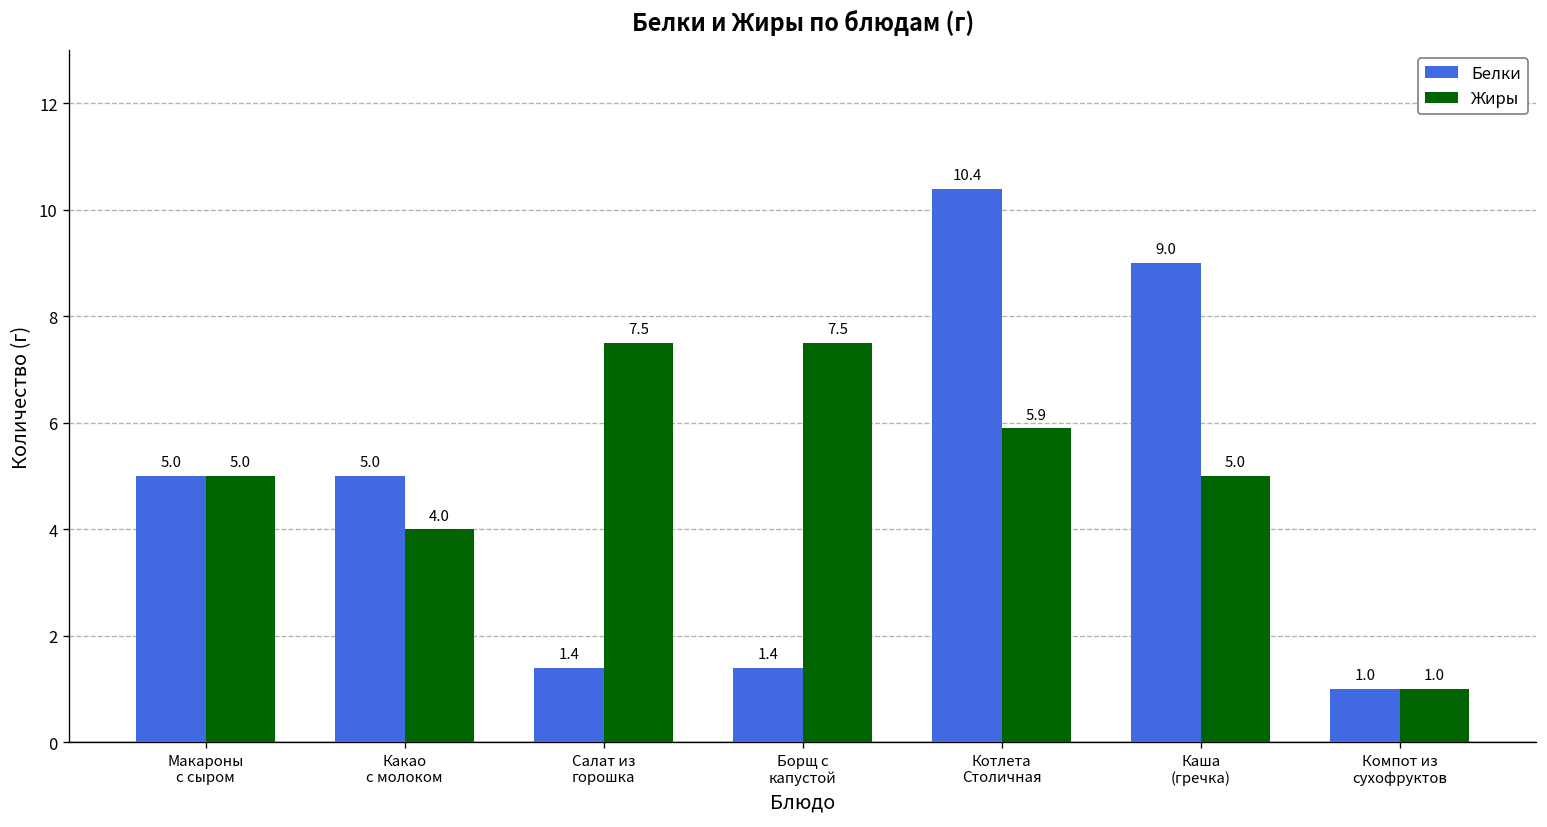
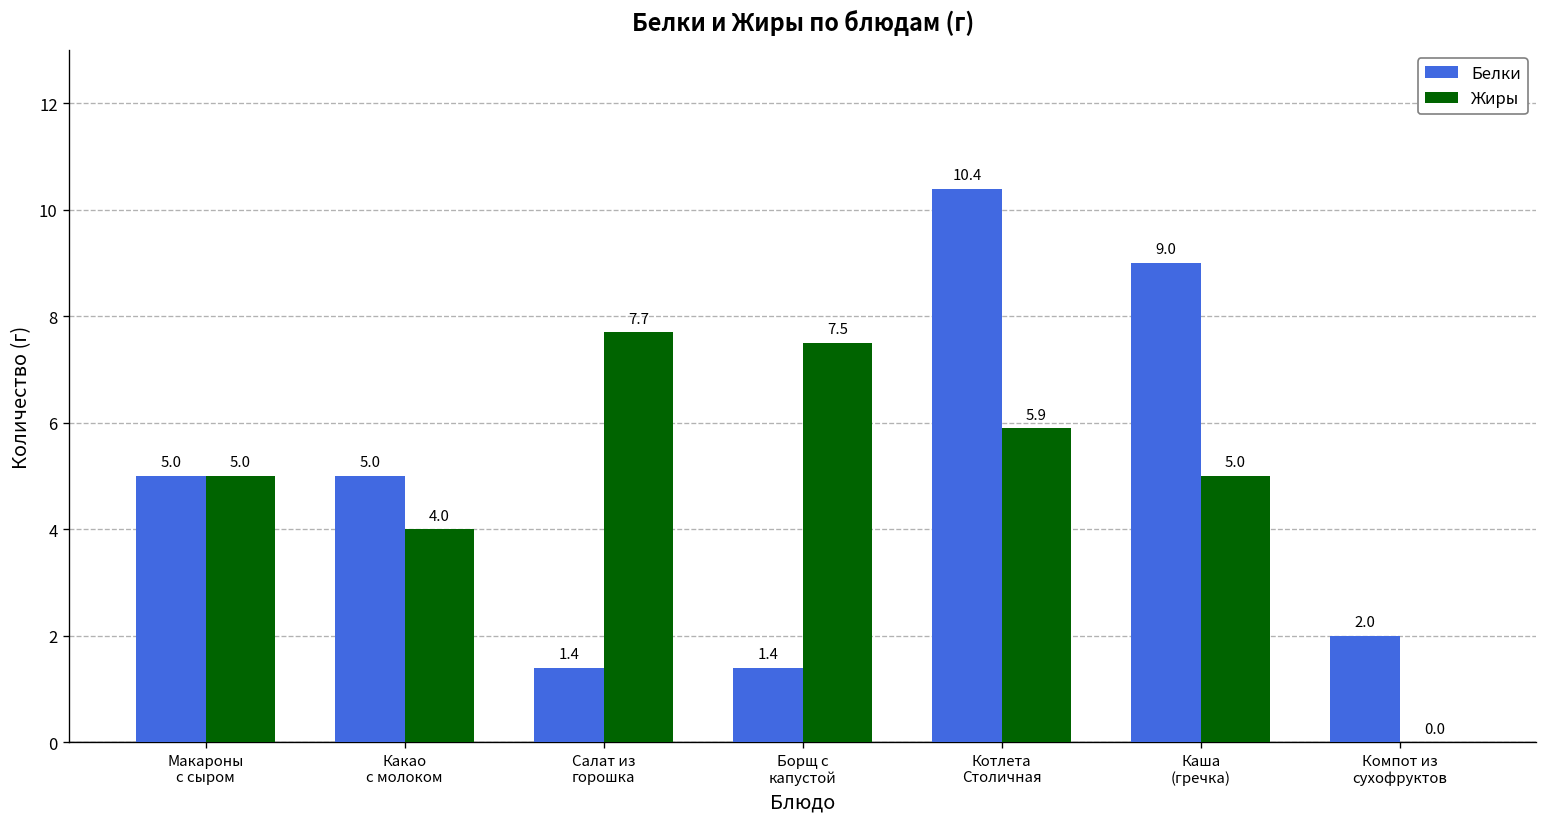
Жиры, Салат из горошка: 7.5 -> 7.7
Белки, Компот из сухофруктов: 1.0 -> 2.0
Жиры, Компот из сухофруктов: 1.0 -> 0.0
